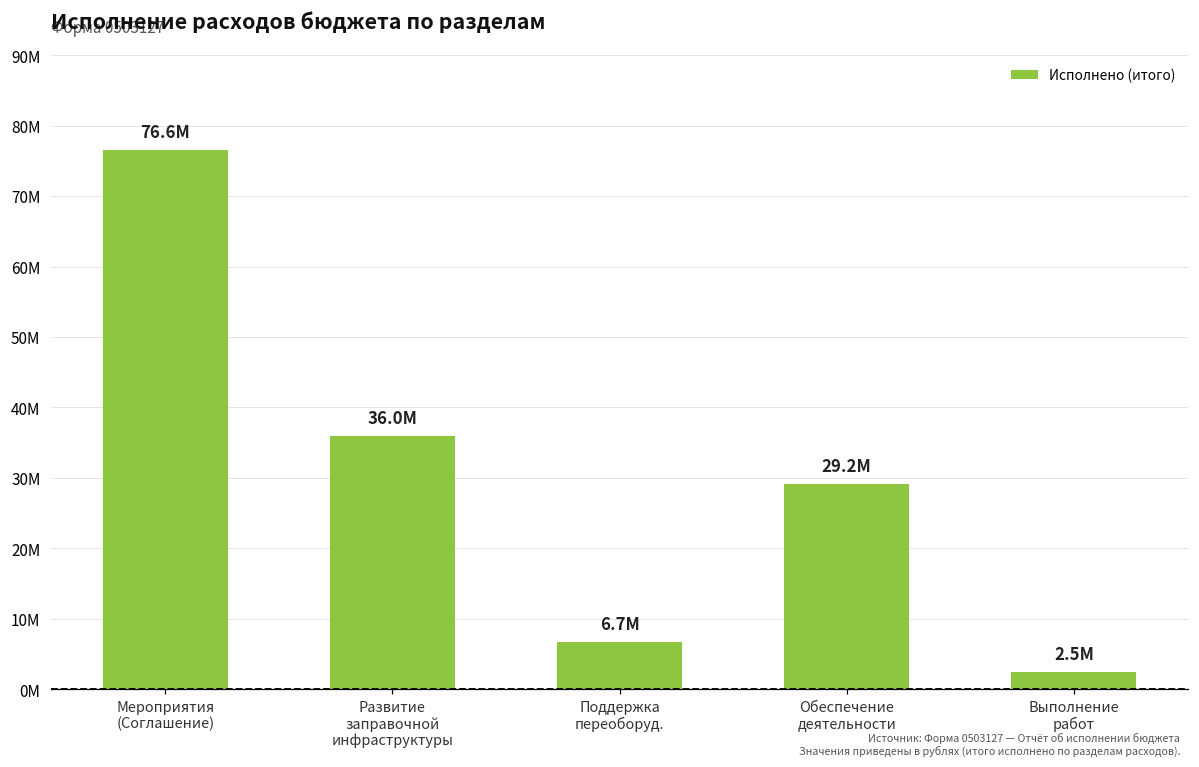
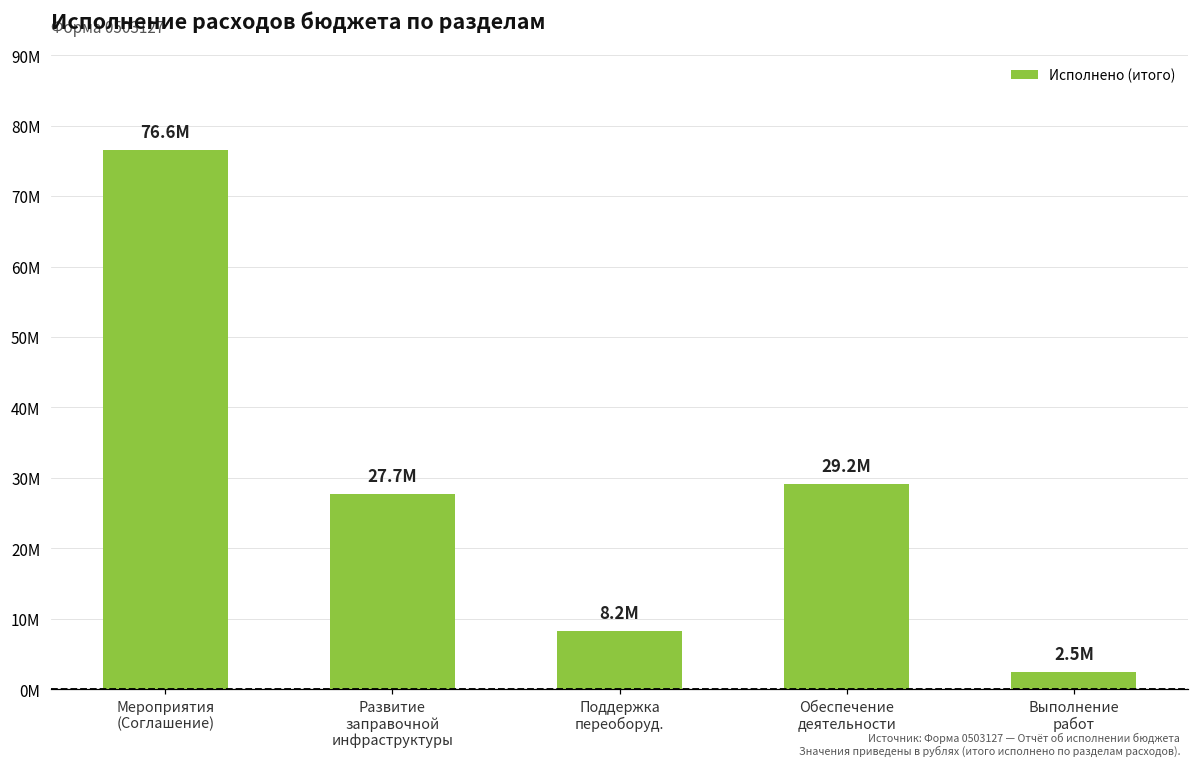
Развитие заправочной инфраструктуры: 36.0M -> 27.7M
Поддержка переоборуд.: 6.7M -> 8.2M
